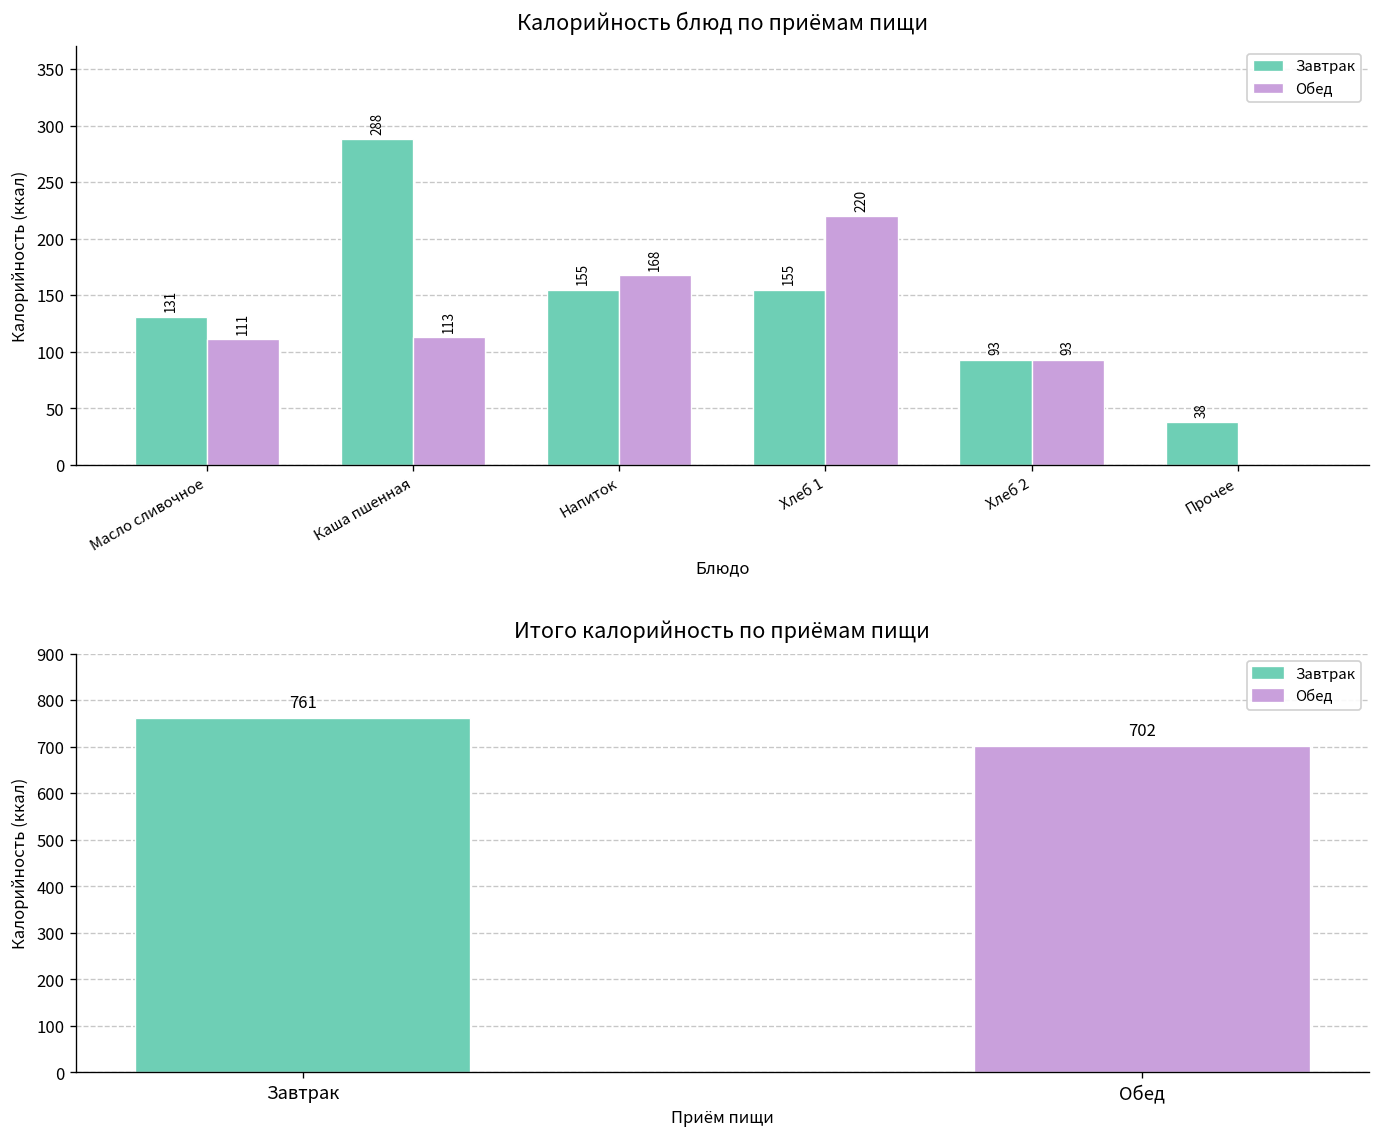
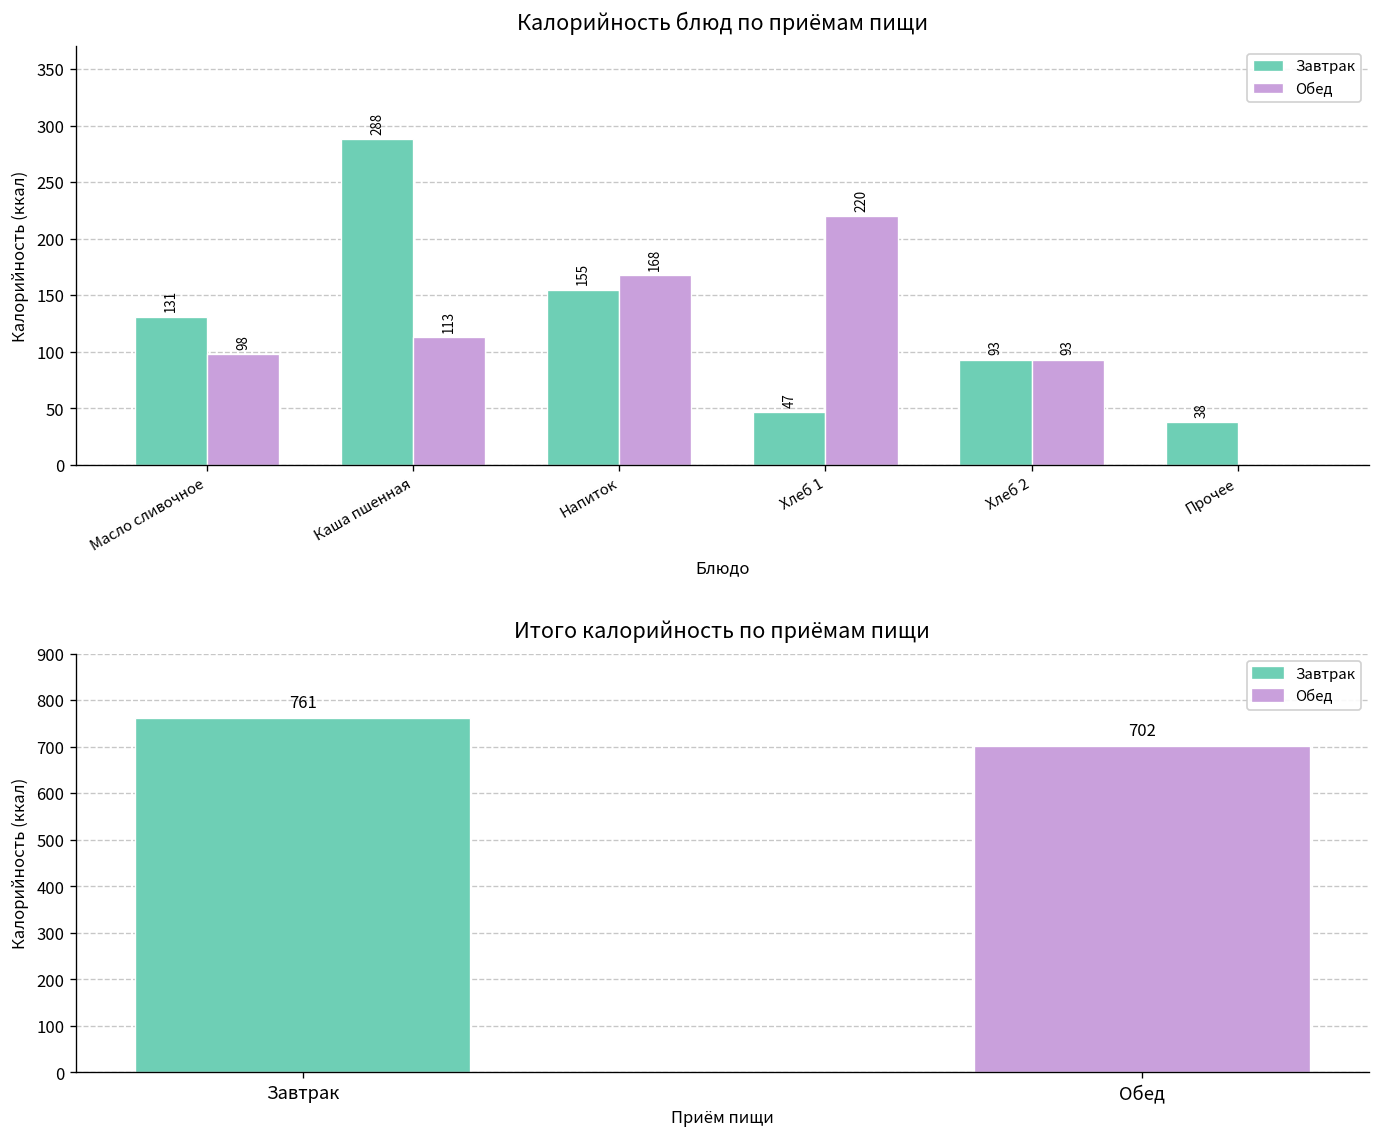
Калорийность блюд по приёмам пищи, Обед, Масло сливочное: 111 -> 98
Калорийность блюд по приёмам пищи, Завтрак, Хлеб 1: 155 -> 47
